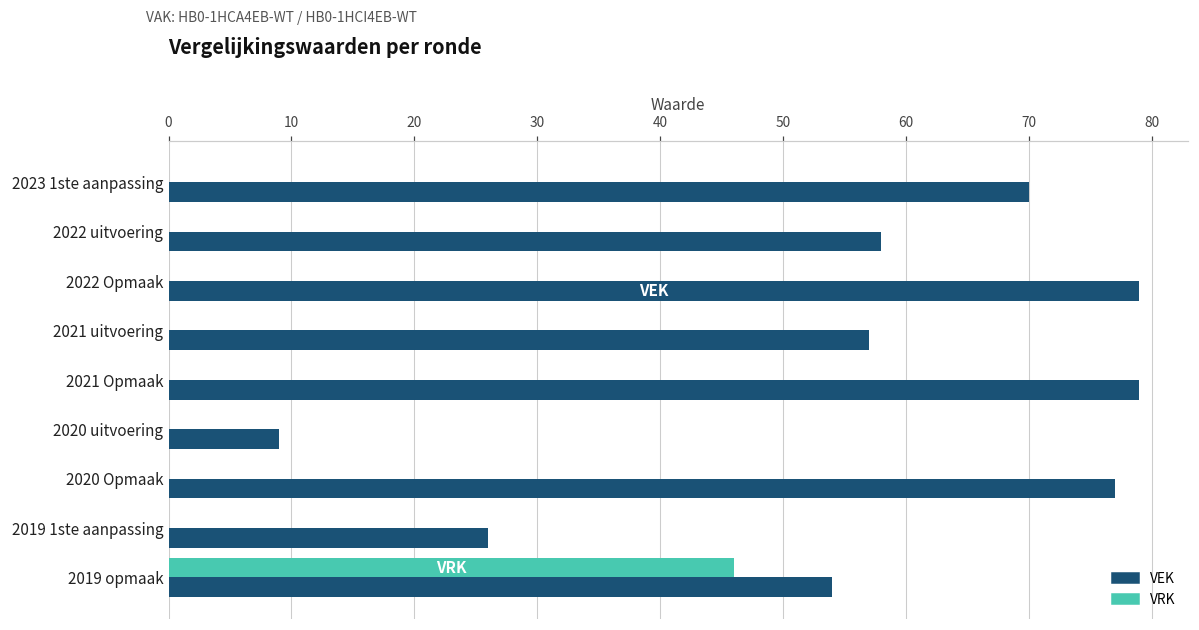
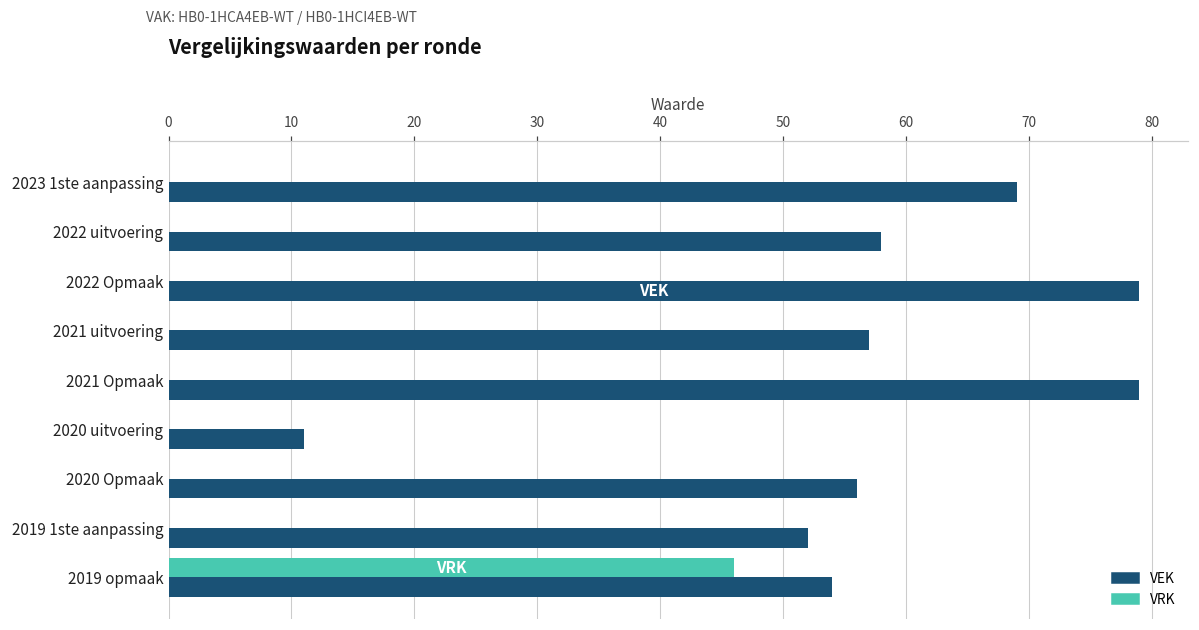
VEK, 2023 1ste aanpassing: 70 -> 69
VEK, 2020 uitvoering: 9 -> 11
VEK, 2020 Opmaak: 77 -> 56
VEK, 2019 1ste aanpassing: 26 -> 52
